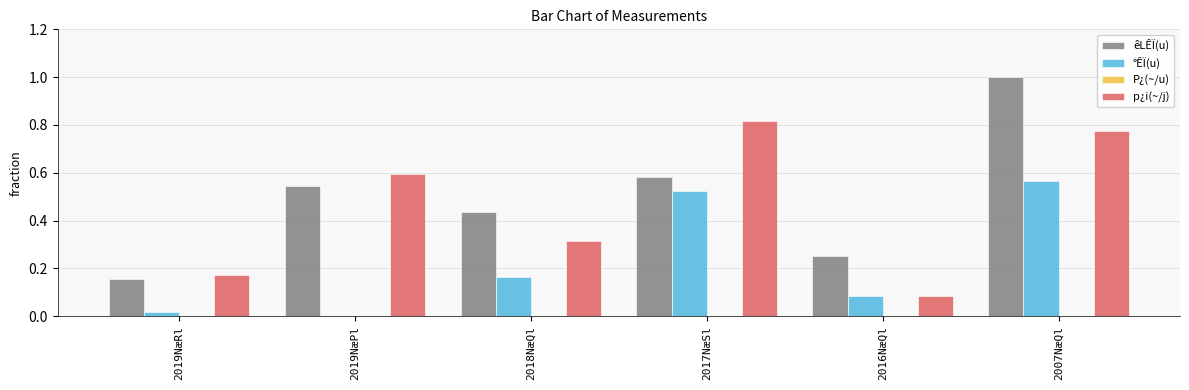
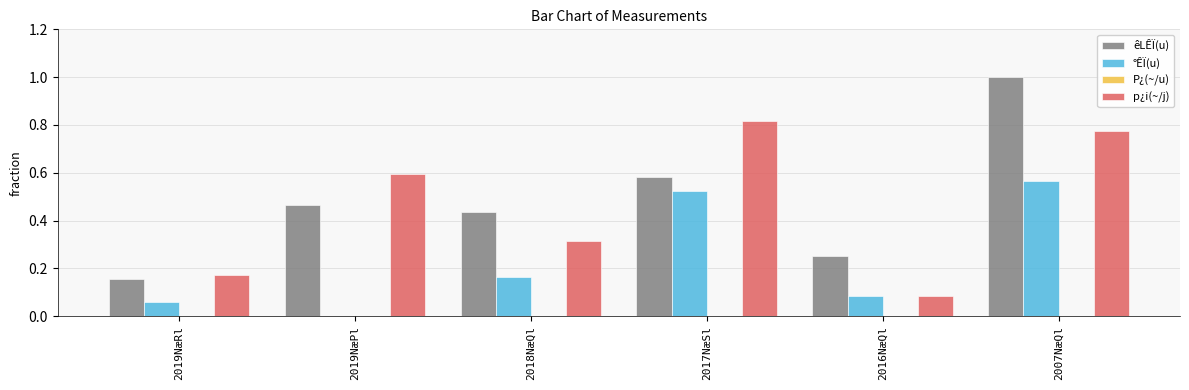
°ÊÏ(u), 2019NæRl: 0.02 -> 0.06
êLÊÏ(u), 2019NæPl: 0.55 -> 0.47
